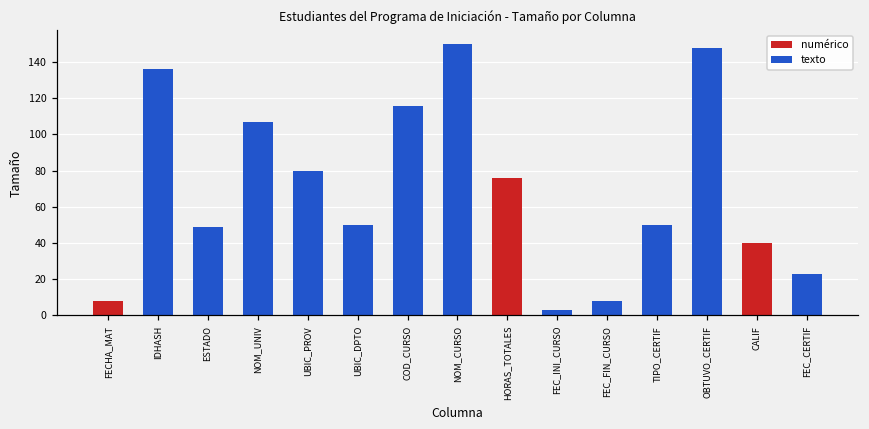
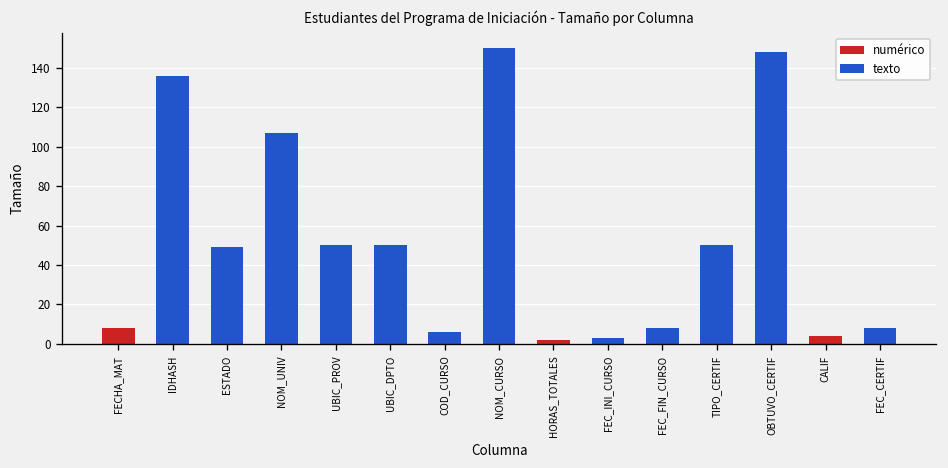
UBIC_PROV: 80 -> 50
COD_CURSO: 116 -> 6
HORAS_TOTALES: 76 -> 2
CALIF: 40 -> 4
FEC_CERTIF: 23 -> 8
